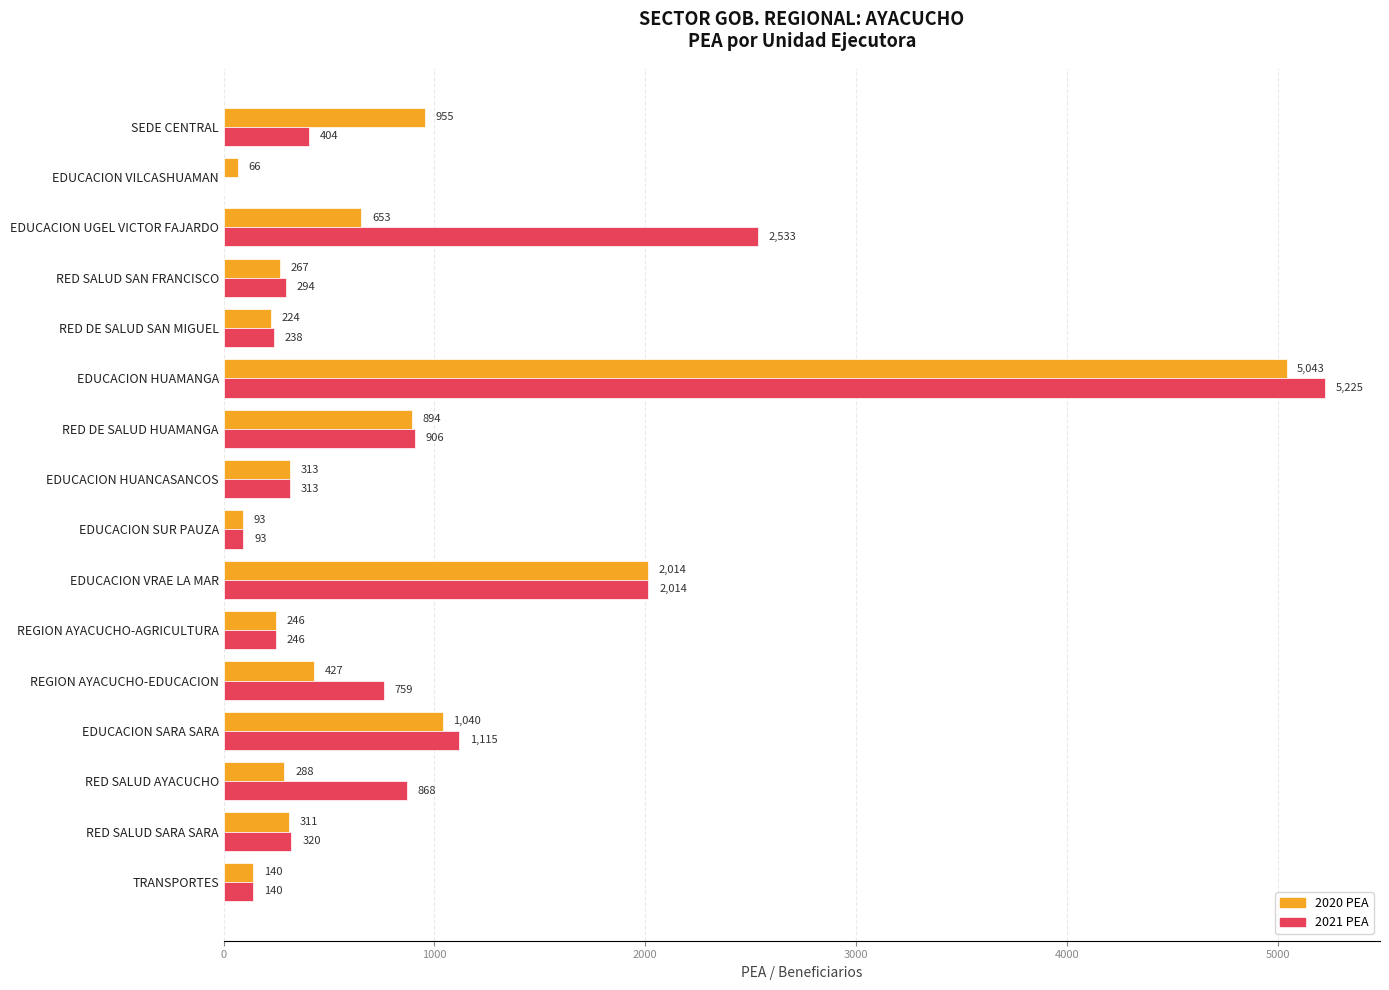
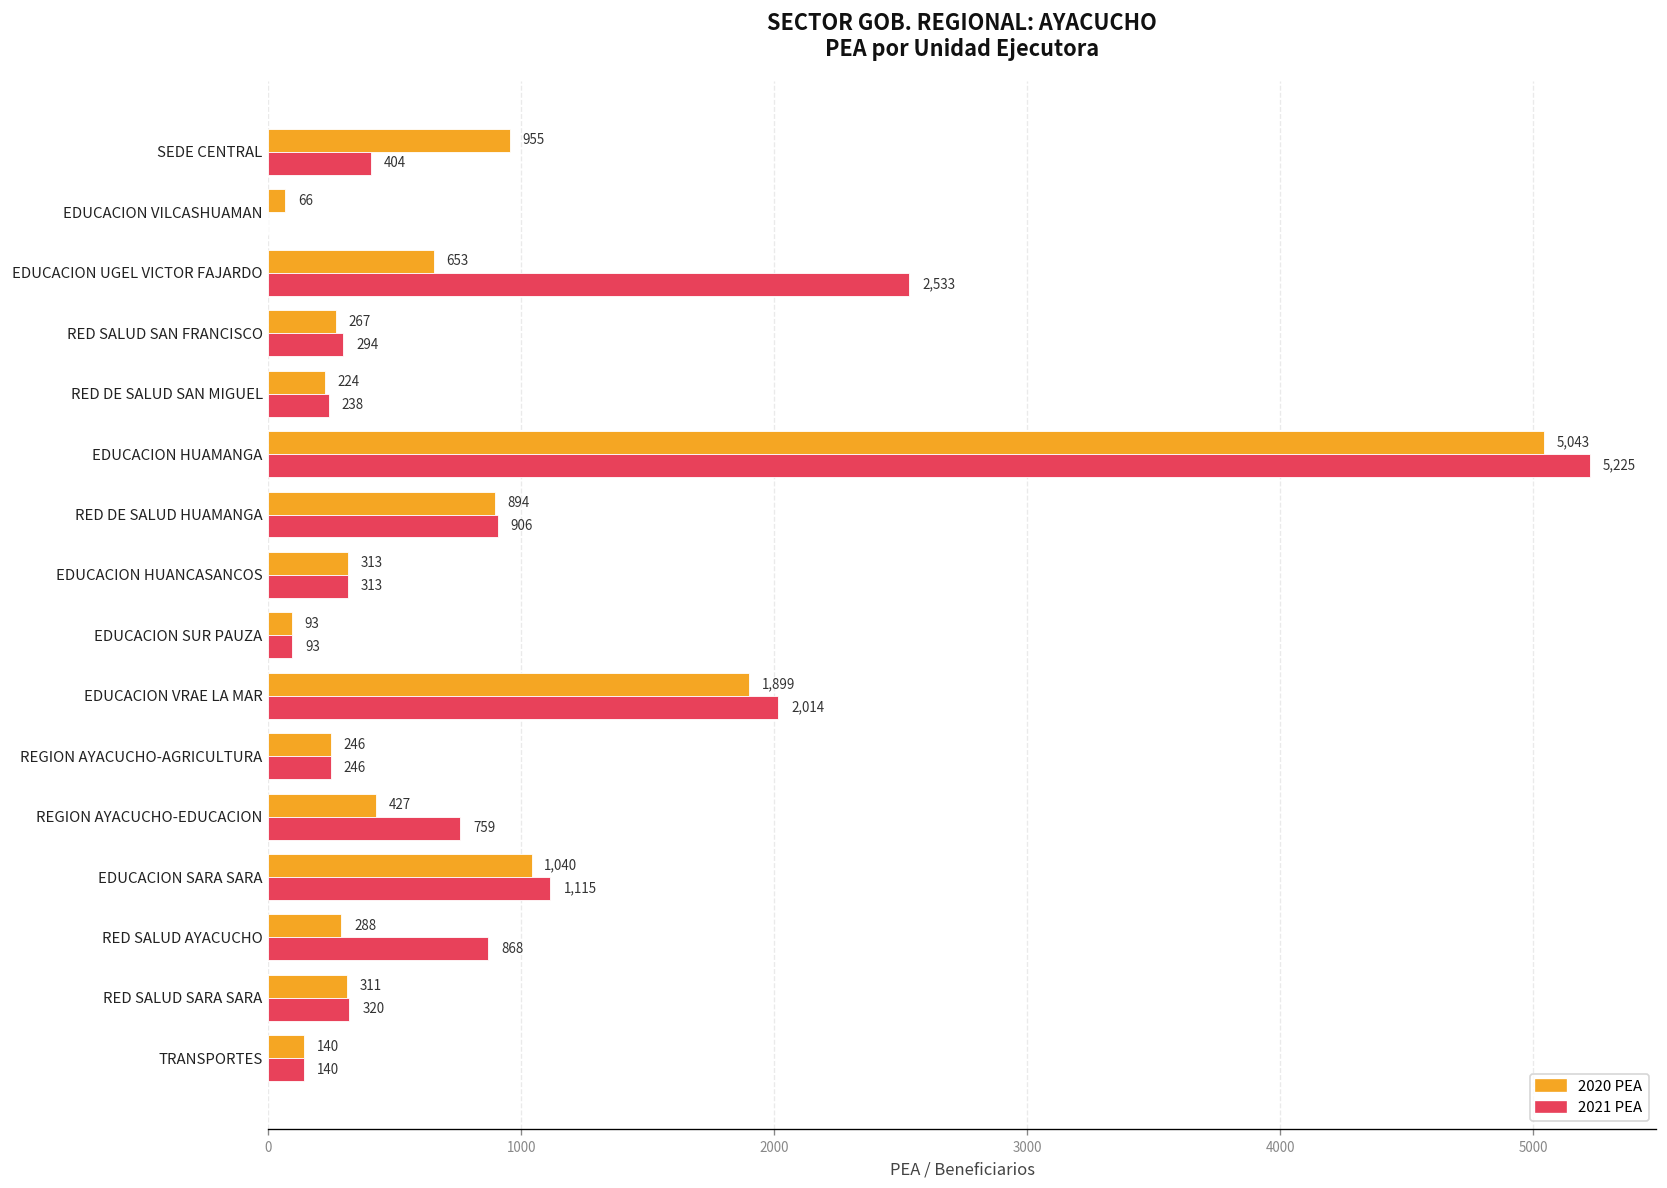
2020 PEA, EDUCACION VRAE LA MAR: 2,014 -> 1,899
